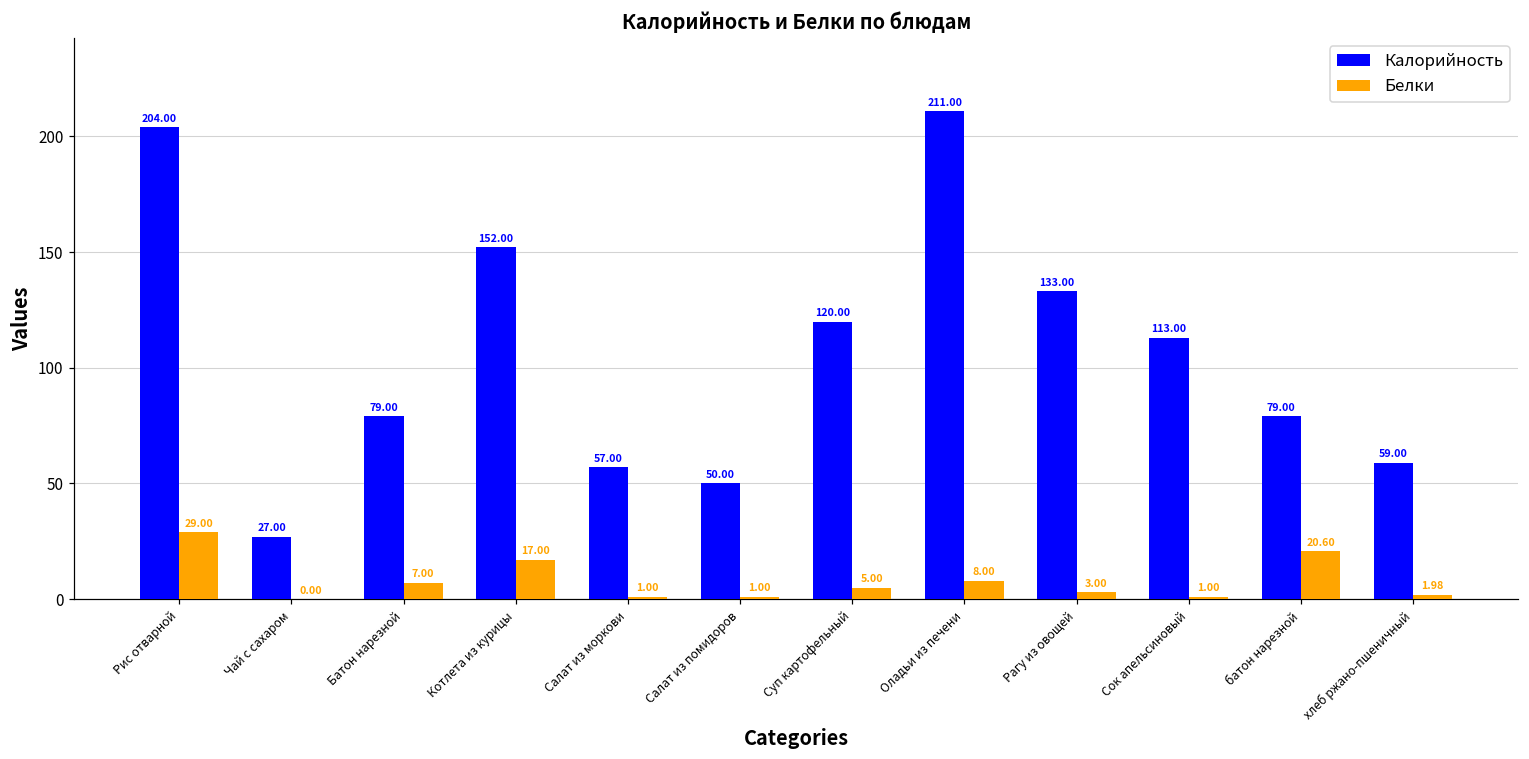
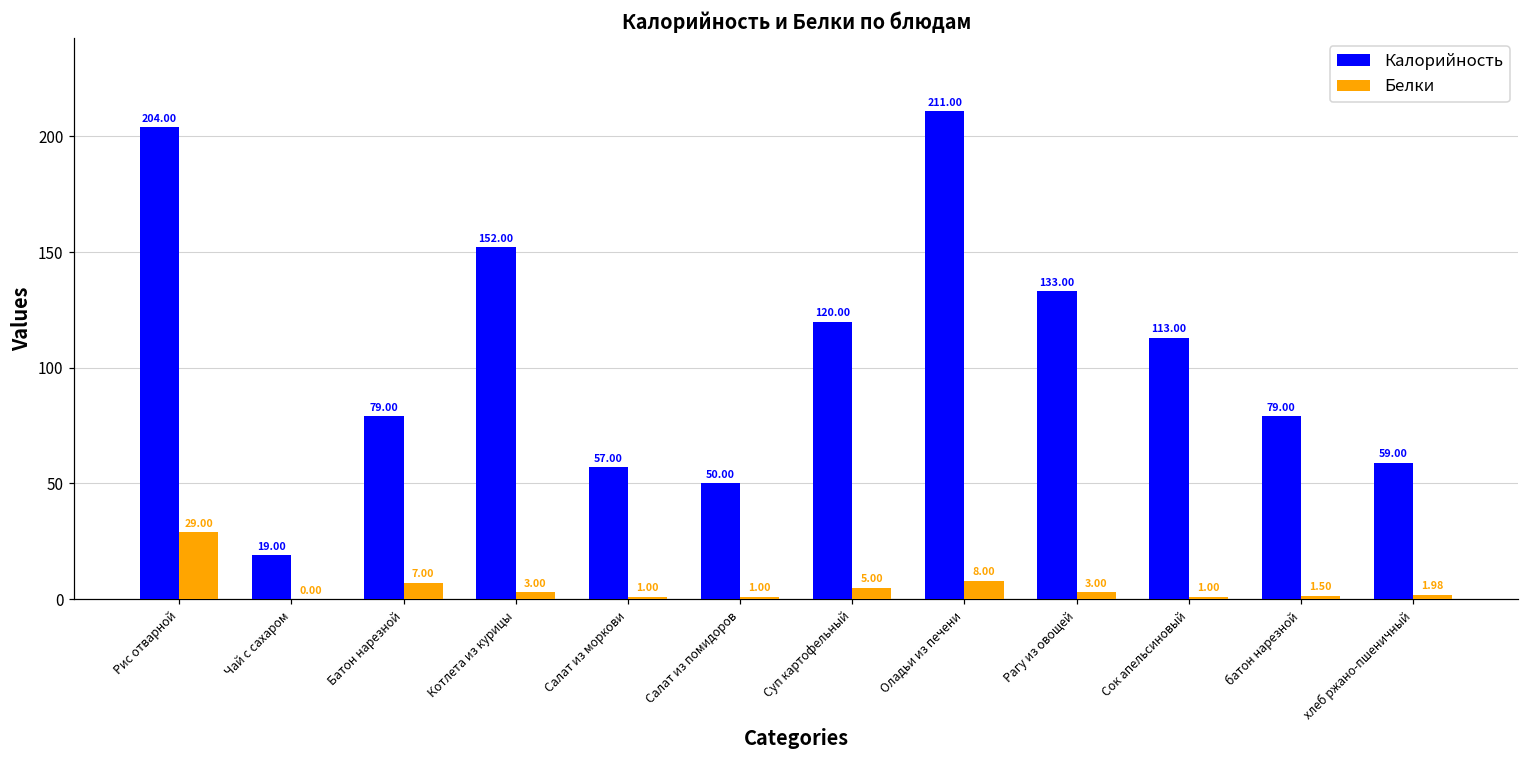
Калорийность, Чай с сахаром: 27.00 -> 19.00
Белки, Котлета из курицы: 17.00 -> 3.00
Белки, батон нарезной: 20.60 -> 1.50
